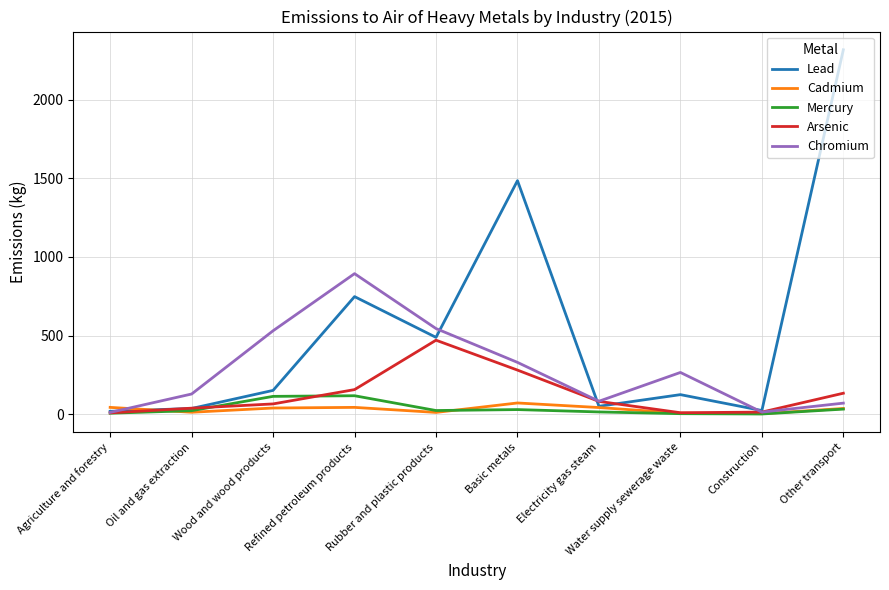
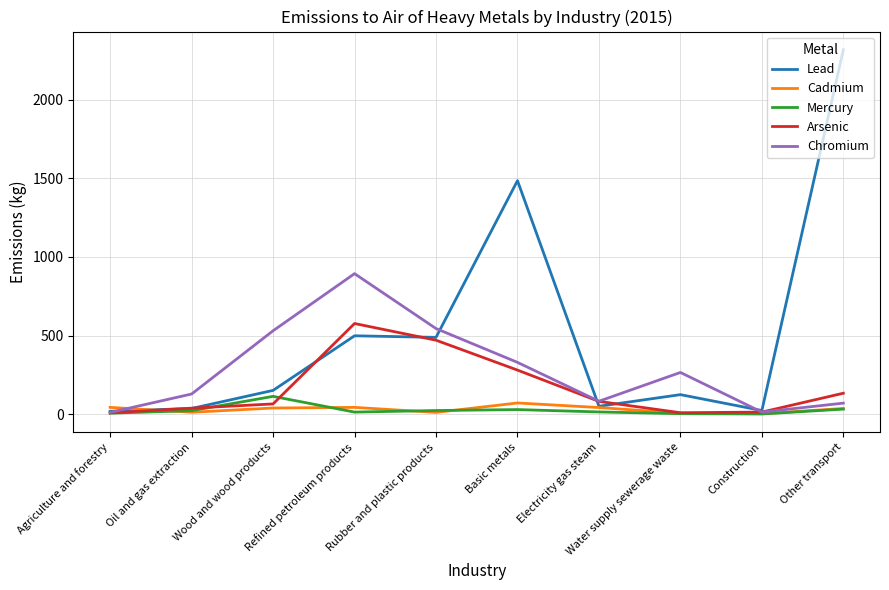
Lead, Refined petroleum products: 750 -> 500
Mercury, Refined petroleum products: 120 -> 10
Arsenic, Refined petroleum products: 160 -> 580
